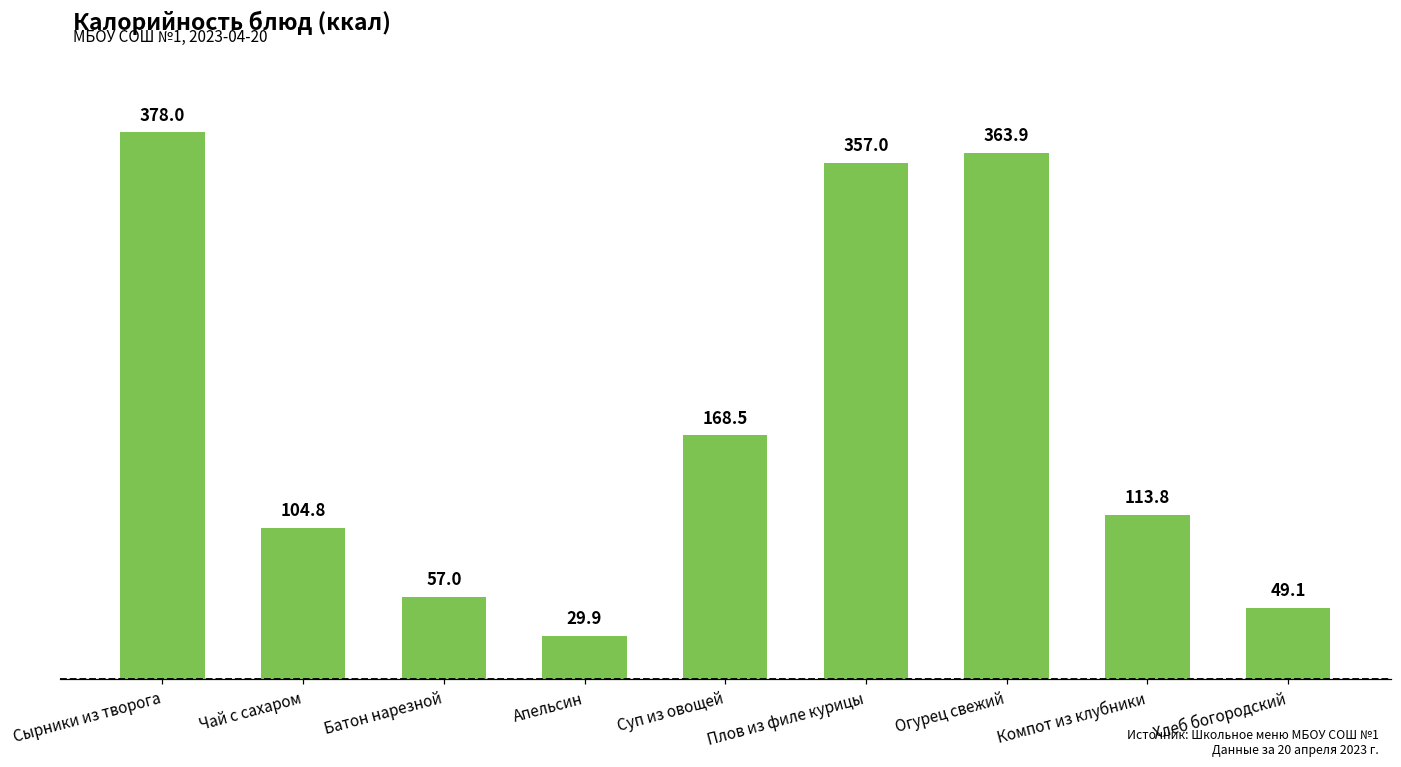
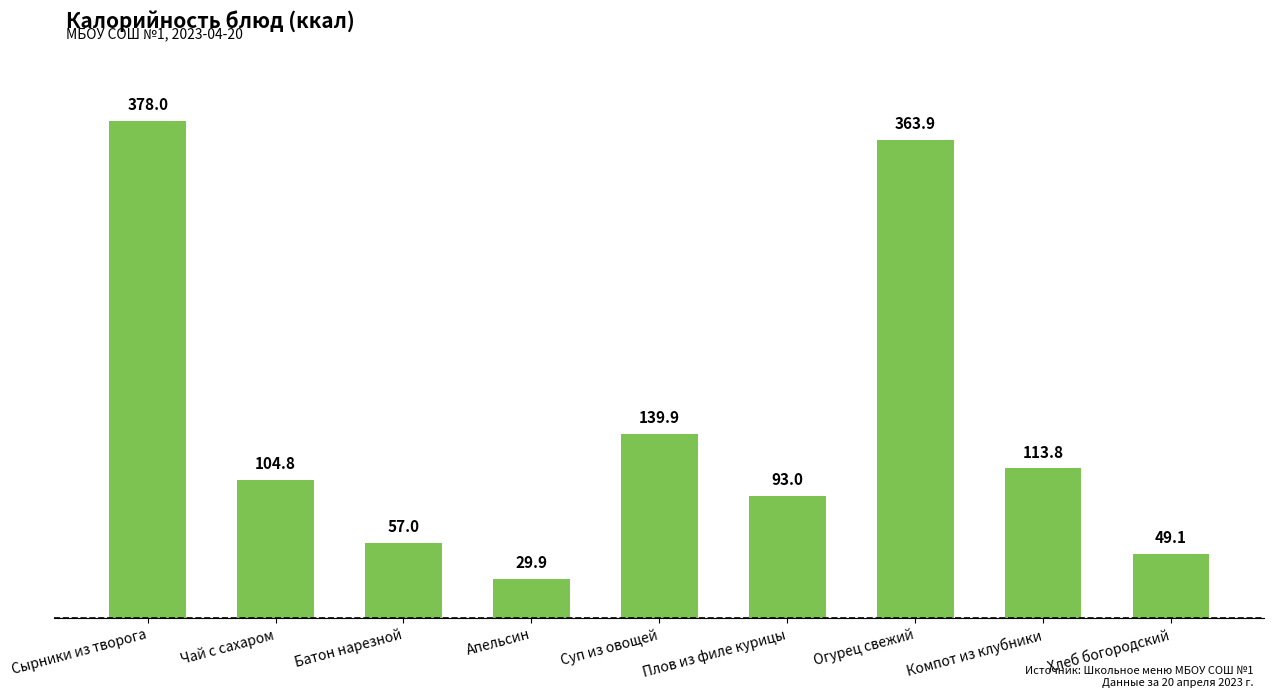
Суп из овощей: 168.5 -> 139.9
Плов из филе курицы: 357.0 -> 93.0
